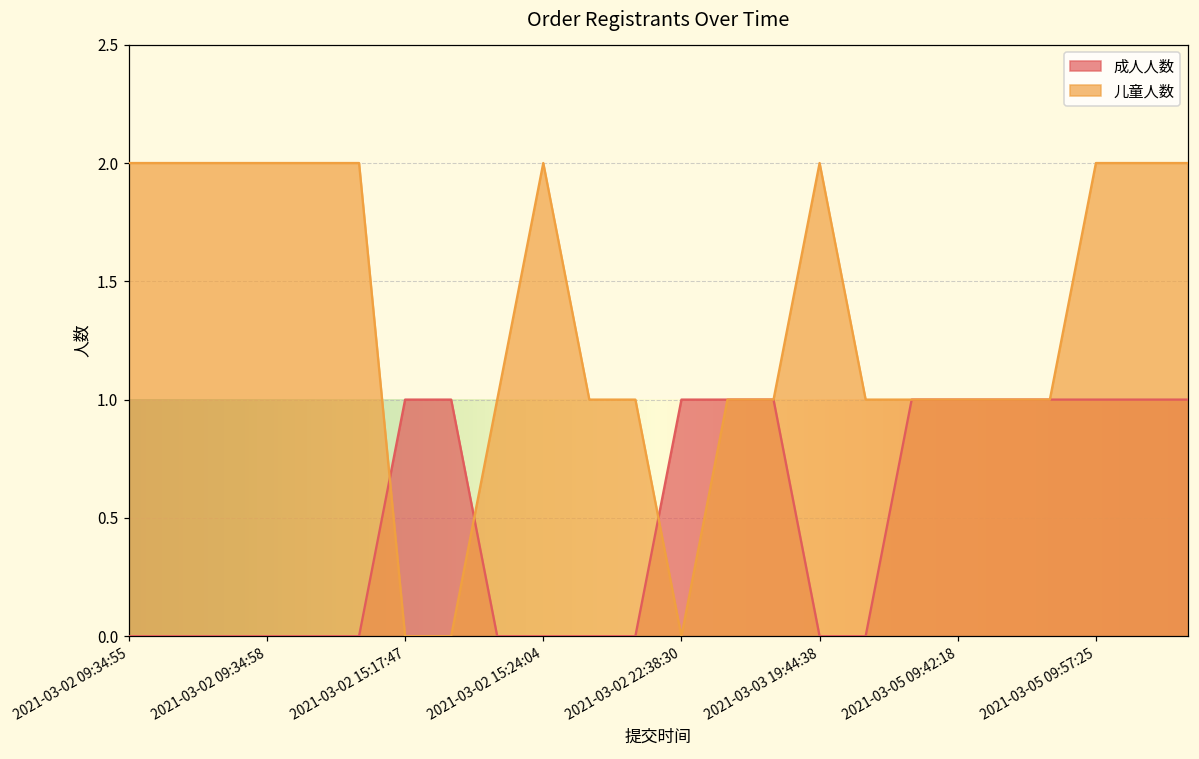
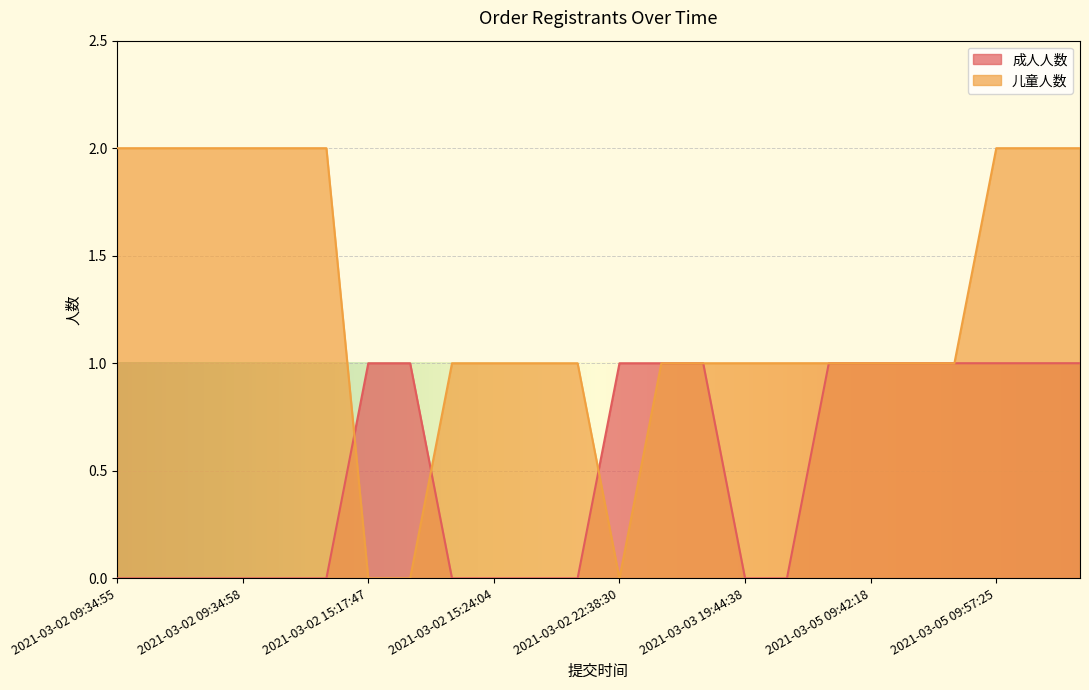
儿童人数, 2021-03-02 15:24:04: 2 -> 1
儿童人数, 2021-03-03 19:44:38: 2 -> 1
